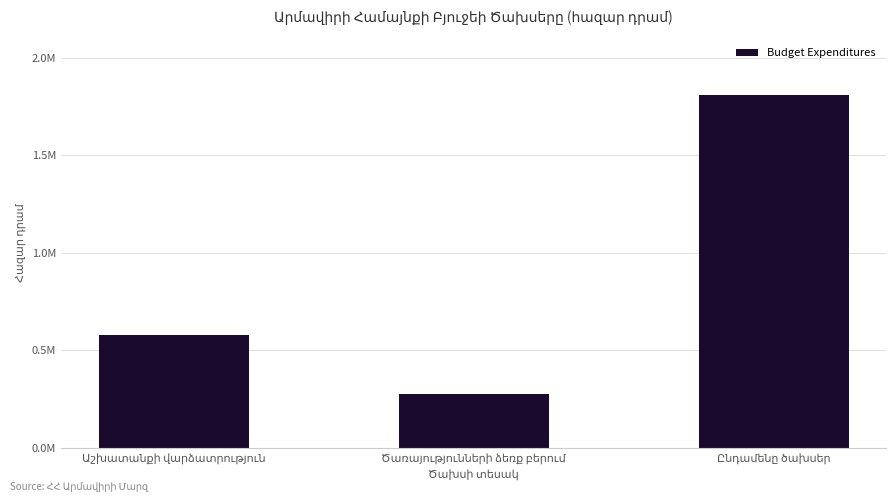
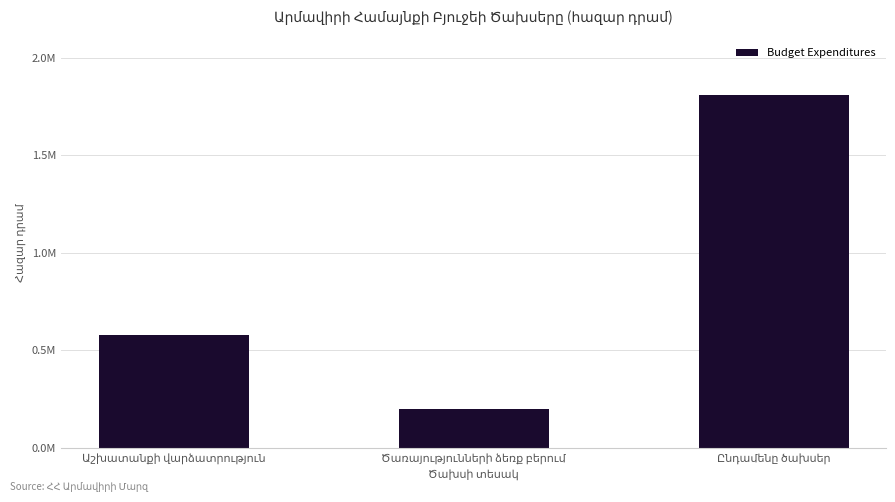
Ծառայությունների ձեռք բերում: 280000 -> 200000
